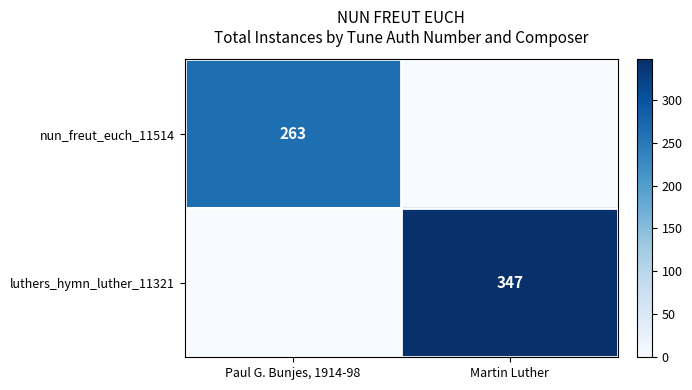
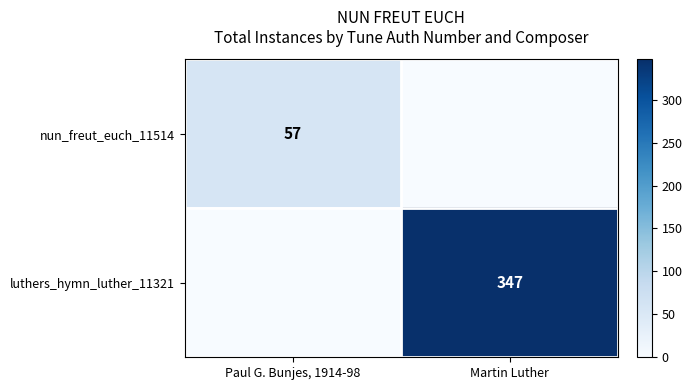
nun_freut_euch_11514, Paul G. Bunjes, 1914-98: 263 -> 57
